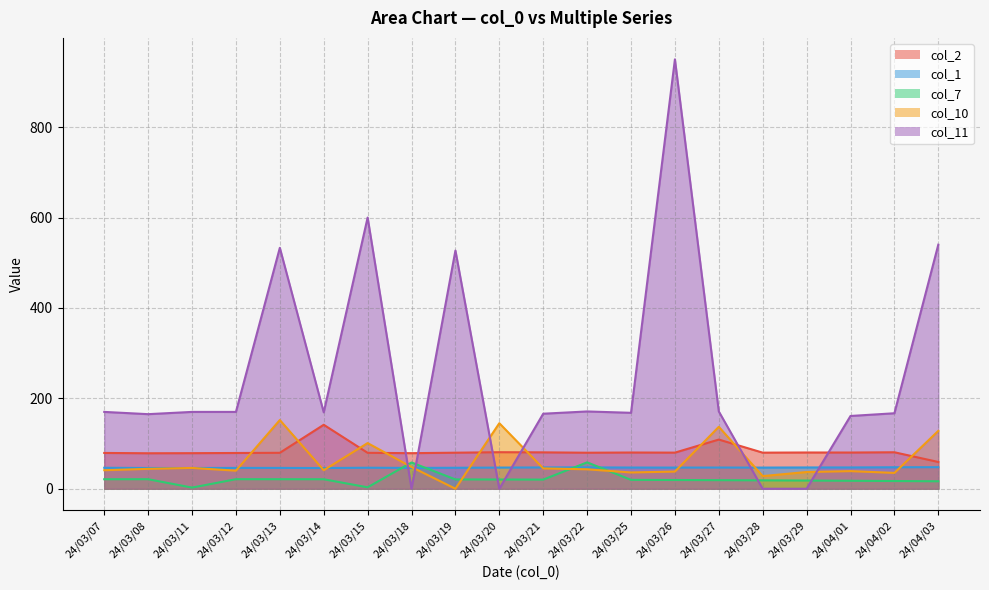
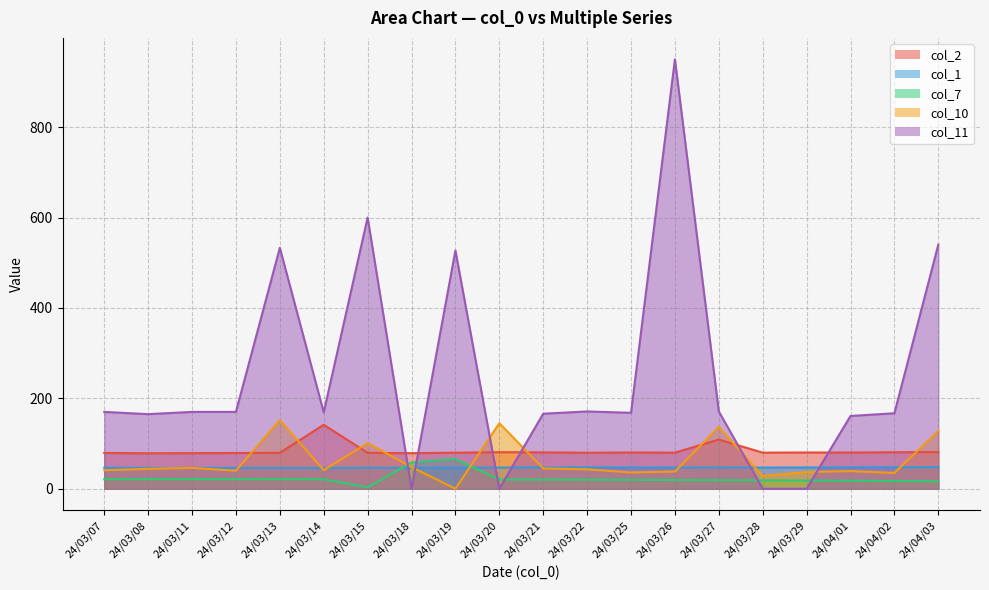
col_7, 24/03/11: 0 -> 20
col_7, 24/03/19: 20 -> 70
col_7, 24/03/22: 60 -> 20
col_2, 24/04/03: 60 -> 80
